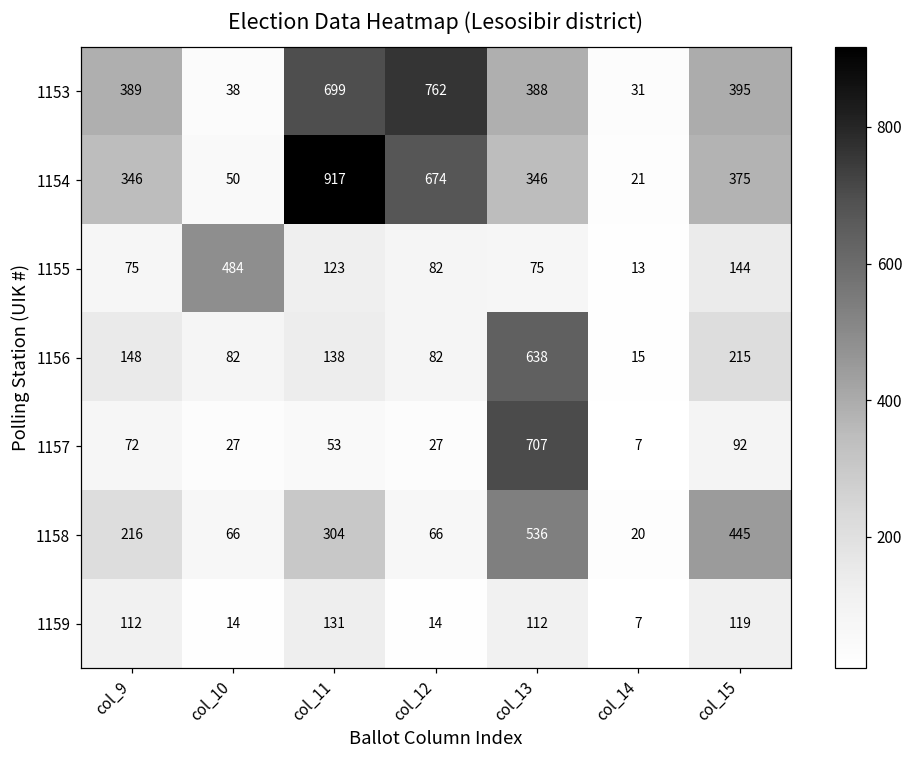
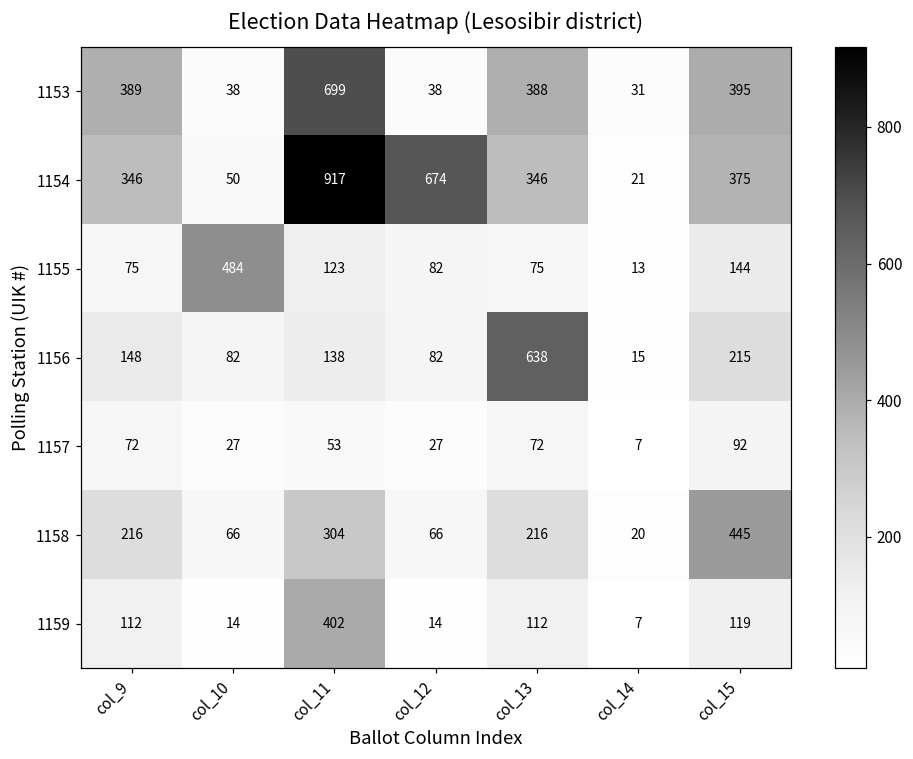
1153, col_12: 762 -> 38
1157, col_13: 707 -> 72
1158, col_13: 536 -> 216
1159, col_11: 131 -> 402
